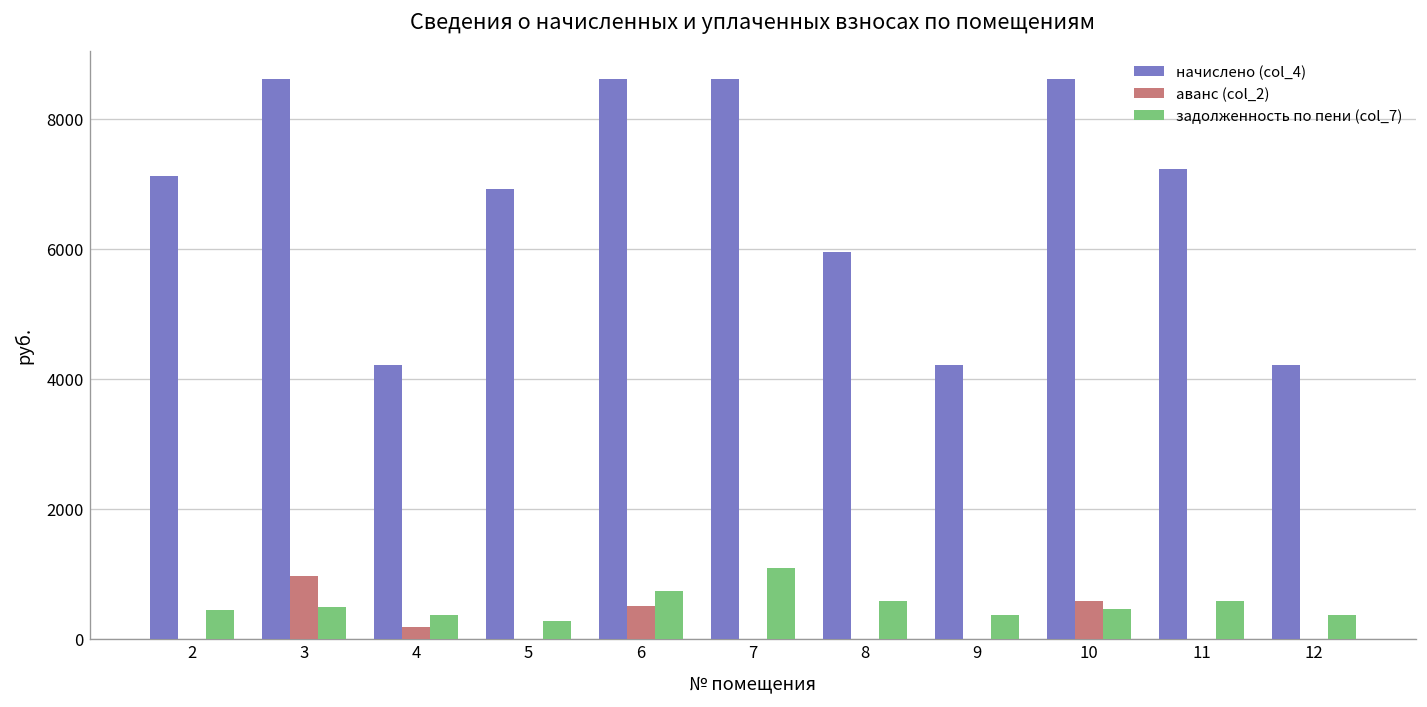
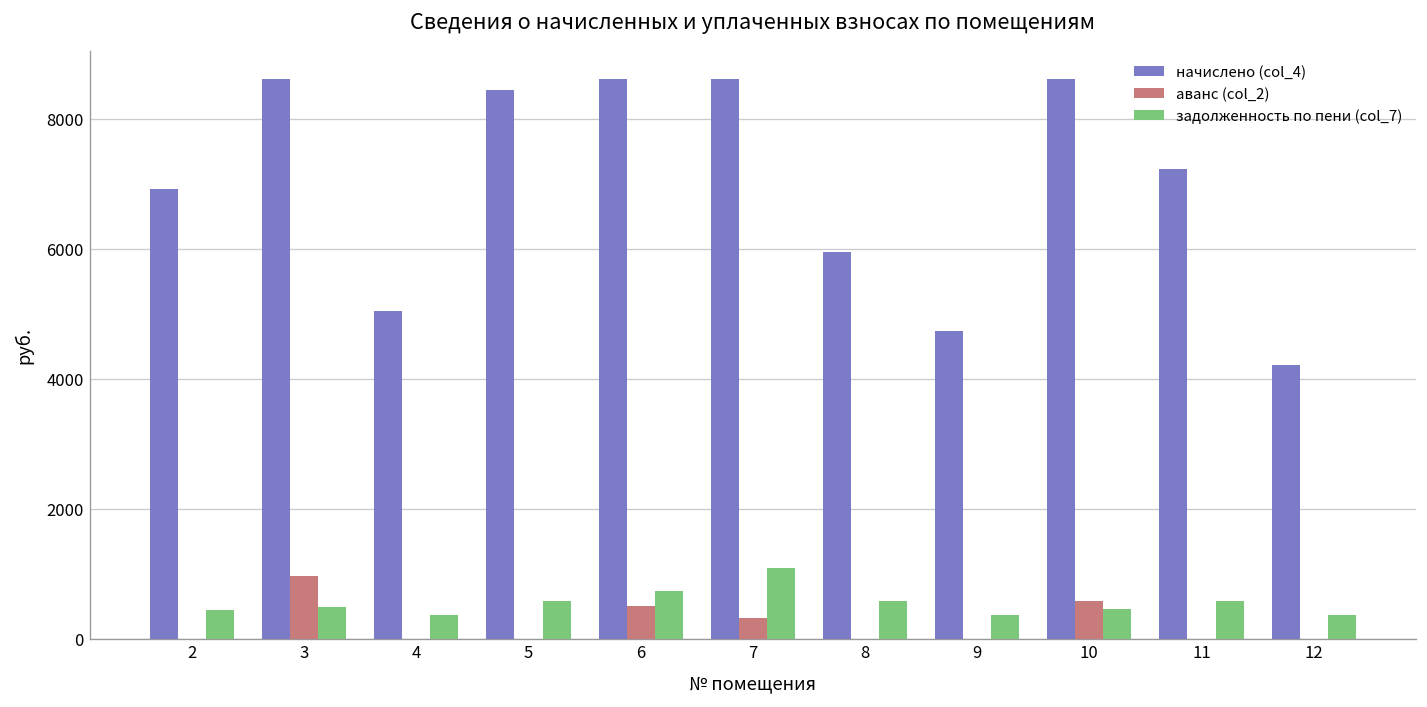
начислено (col_4), 2: 7100 -> 6900
начислено (col_4), 4: 4200 -> 5000
аванс (col_2), 4: 200 -> 0
начислено (col_4), 5: 6900 -> 8400
задолженность по пени (col_7), 5: 300 -> 600
аванс (col_2), 7: 0 -> 300
начислено (col_4), 9: 4200 -> 4700
